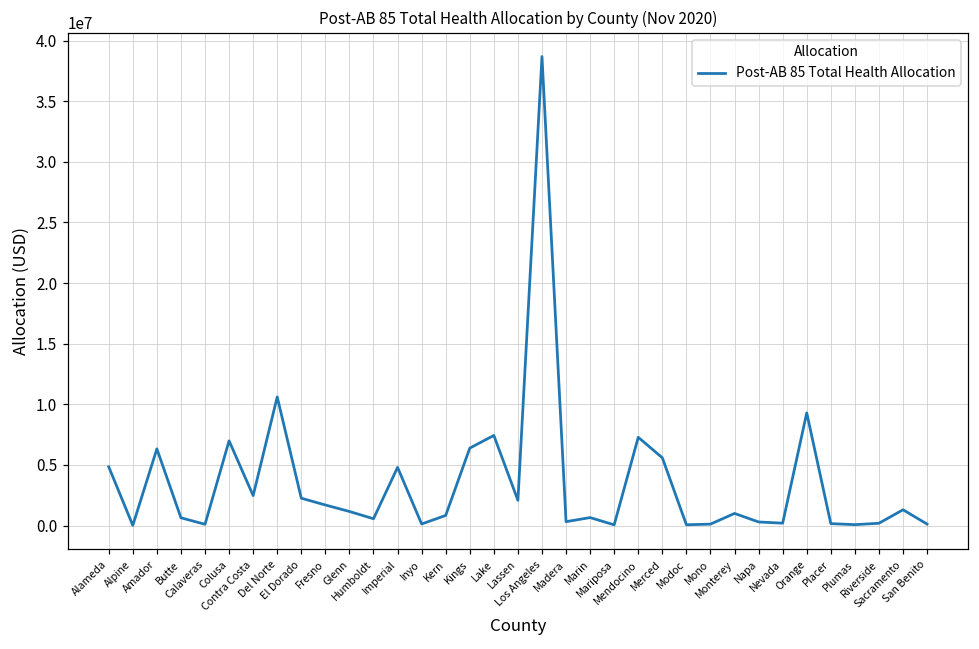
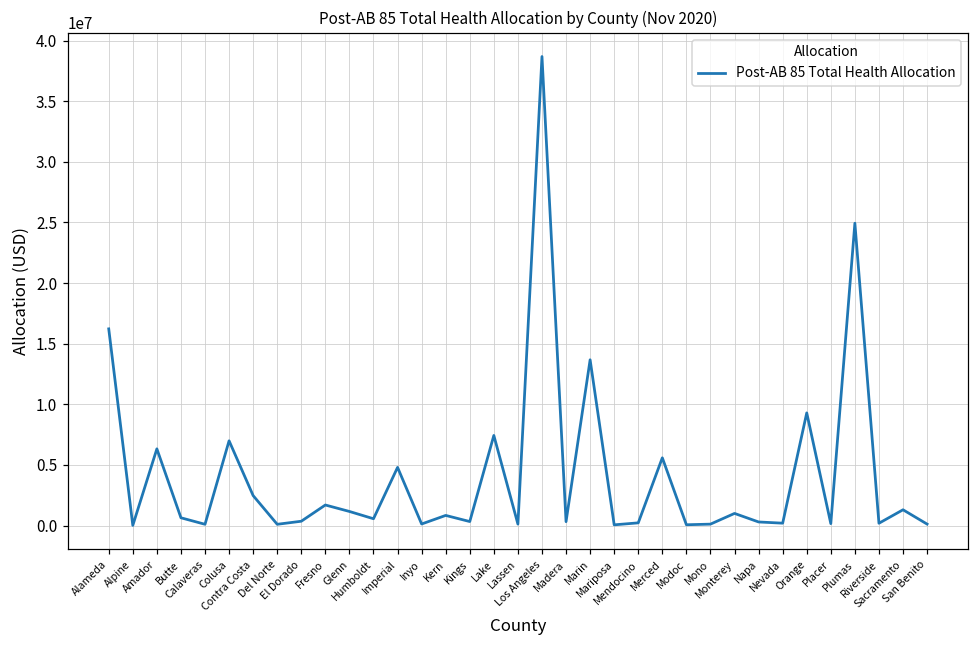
Alameda: 4800000 -> 16200000
Del Norte: 10600000 -> 100000
El Dorado: 2300000 -> 400000
Kings: 6400000 -> 300000
Lassen: 2100000 -> 100000
Marin: 700000 -> 13700000
Mendocino: 7300000 -> 200000
Plumas: 100000 -> 24900000
